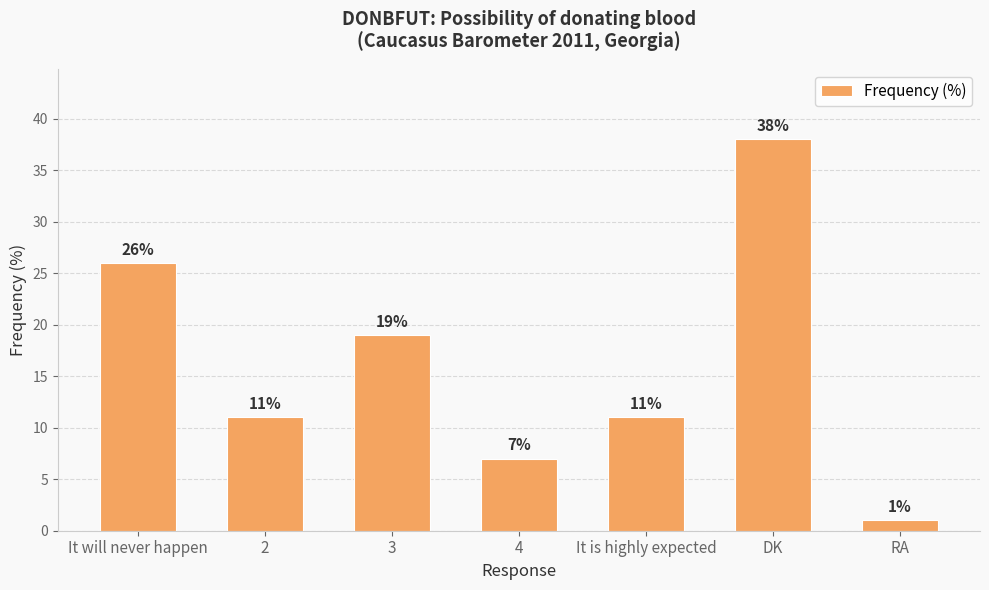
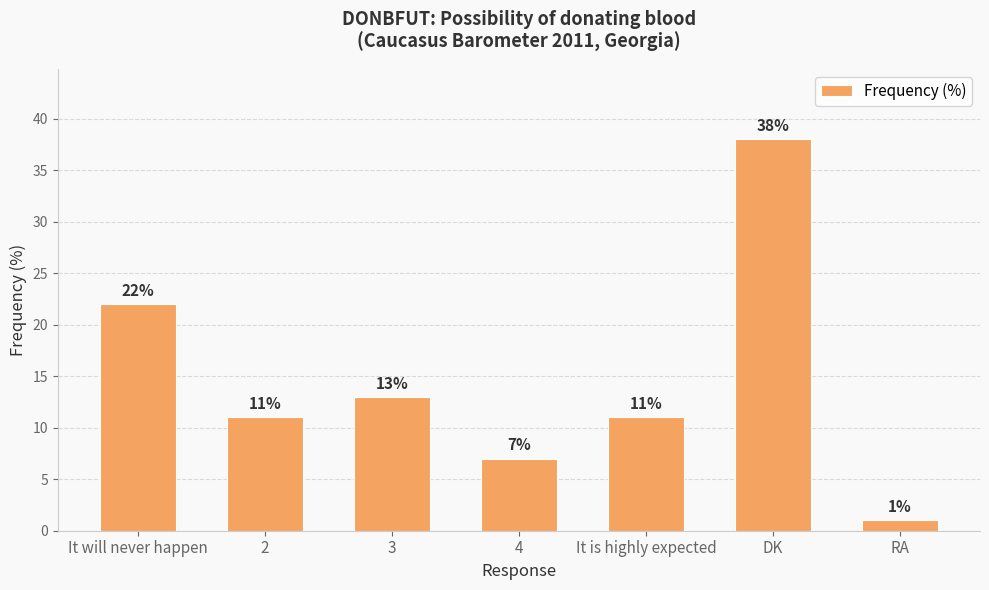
It will never happen: 26% -> 22%
3: 19% -> 13%
